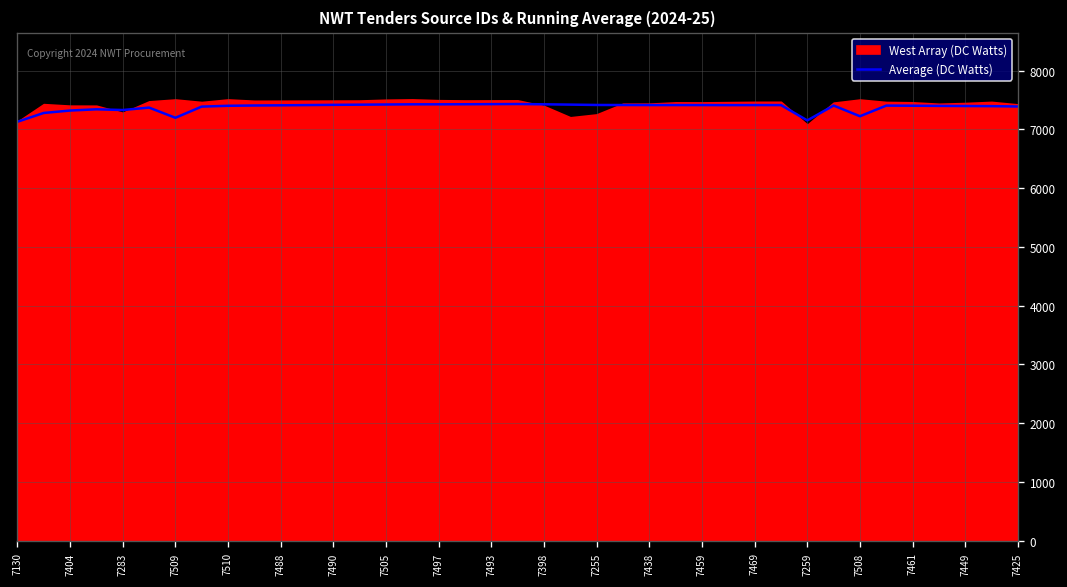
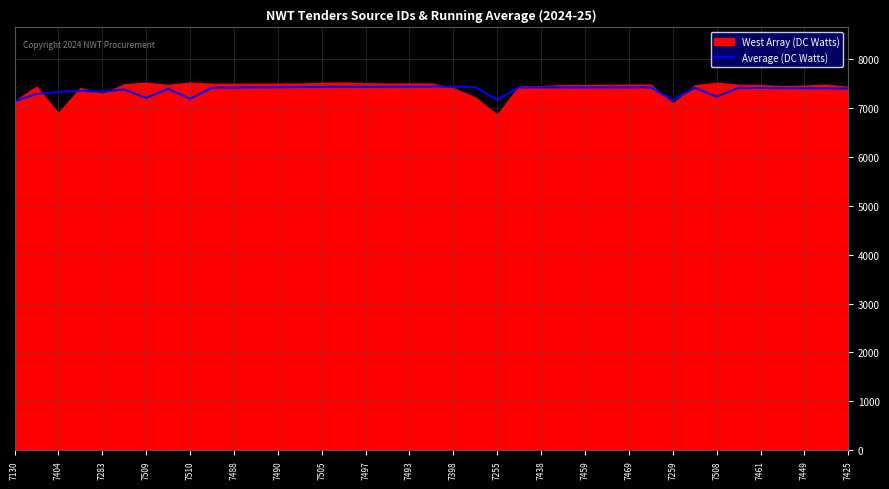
West Array (DC Watts), 7404: 7400 -> 6900
Average (DC Watts), 7510: 7400 -> 7200
Average (DC Watts), 7255: 7400 -> 7200
West Array (DC Watts), 7255: 7300 -> 6900
